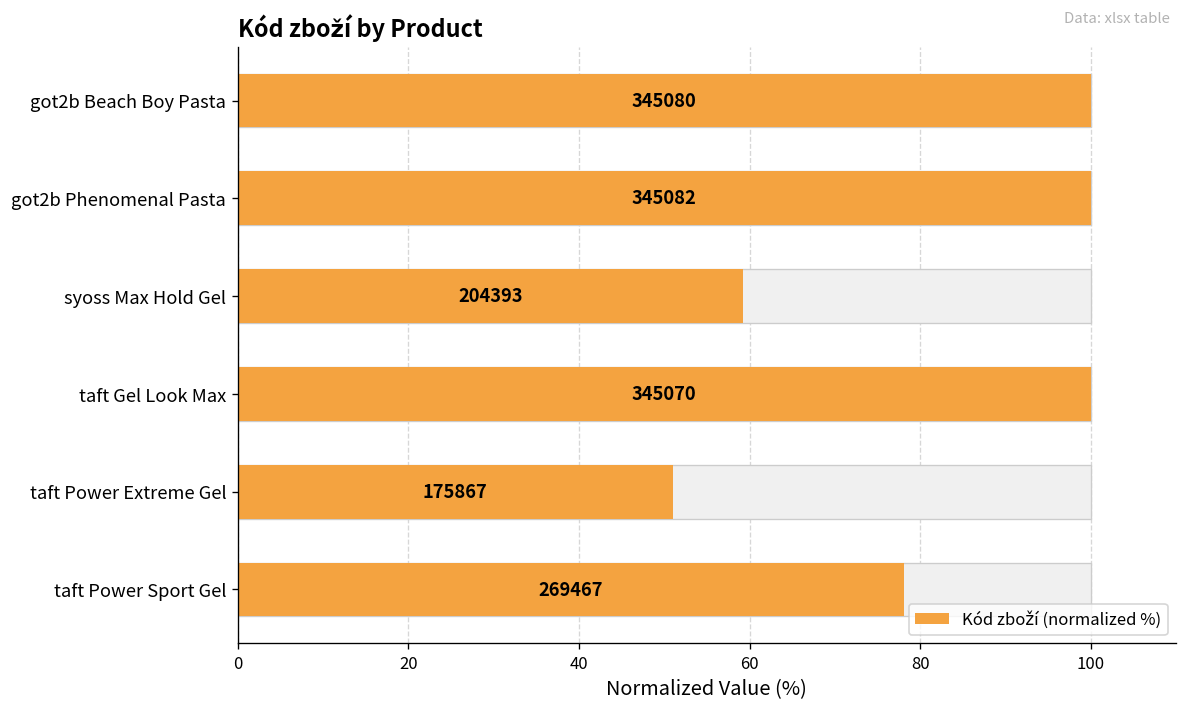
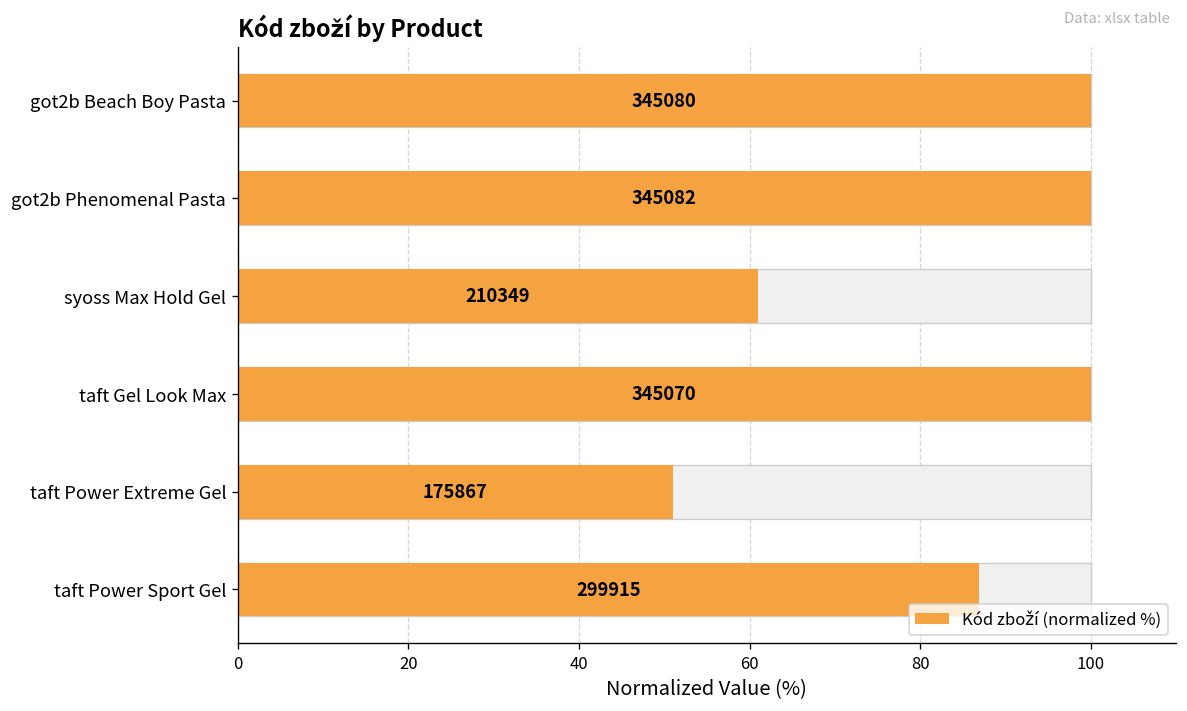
Kód zboží (normalized %), syoss Max Hold Gel: 204393 -> 210349
Kód zboží (normalized %), taft Power Sport Gel: 269467 -> 299915
